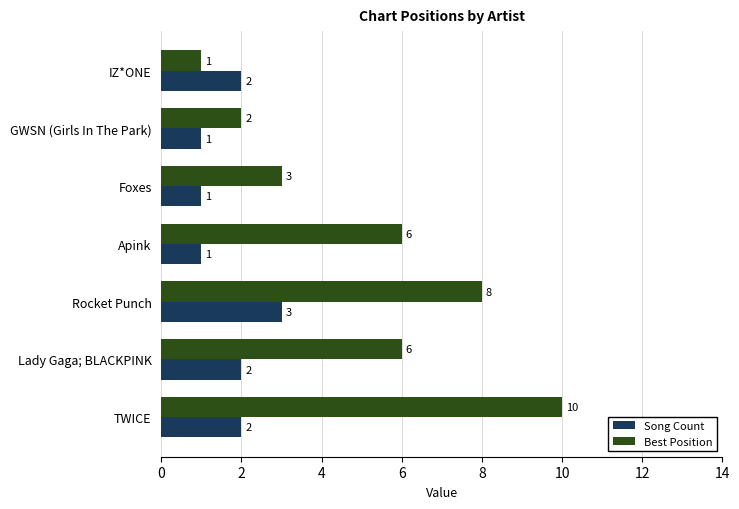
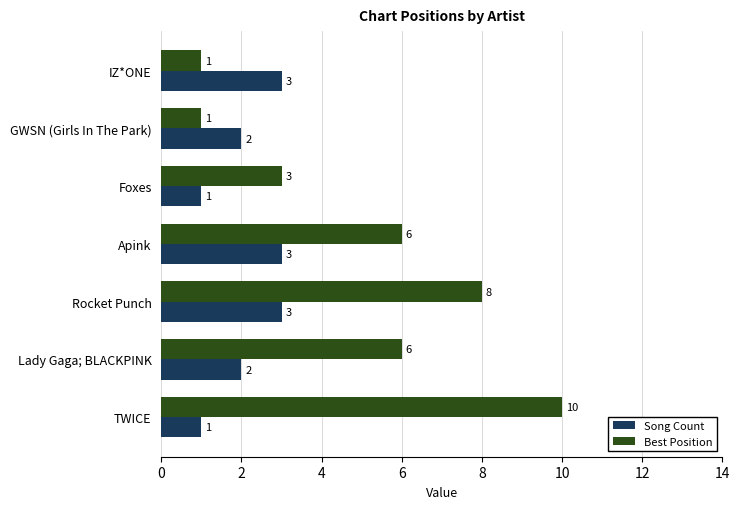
Song Count, IZ*ONE: 2 -> 3
Best Position, GWSN (Girls In The Park): 2 -> 1
Song Count, GWSN (Girls In The Park): 1 -> 2
Song Count, Apink: 1 -> 3
Song Count, TWICE: 2 -> 1
